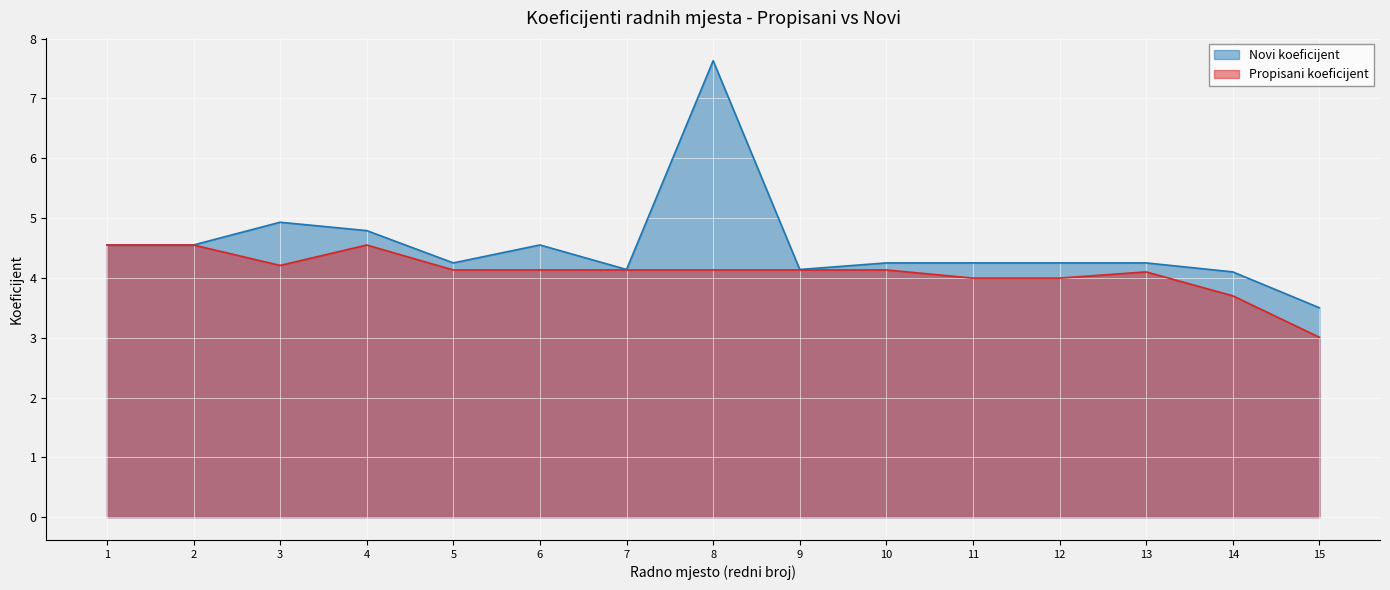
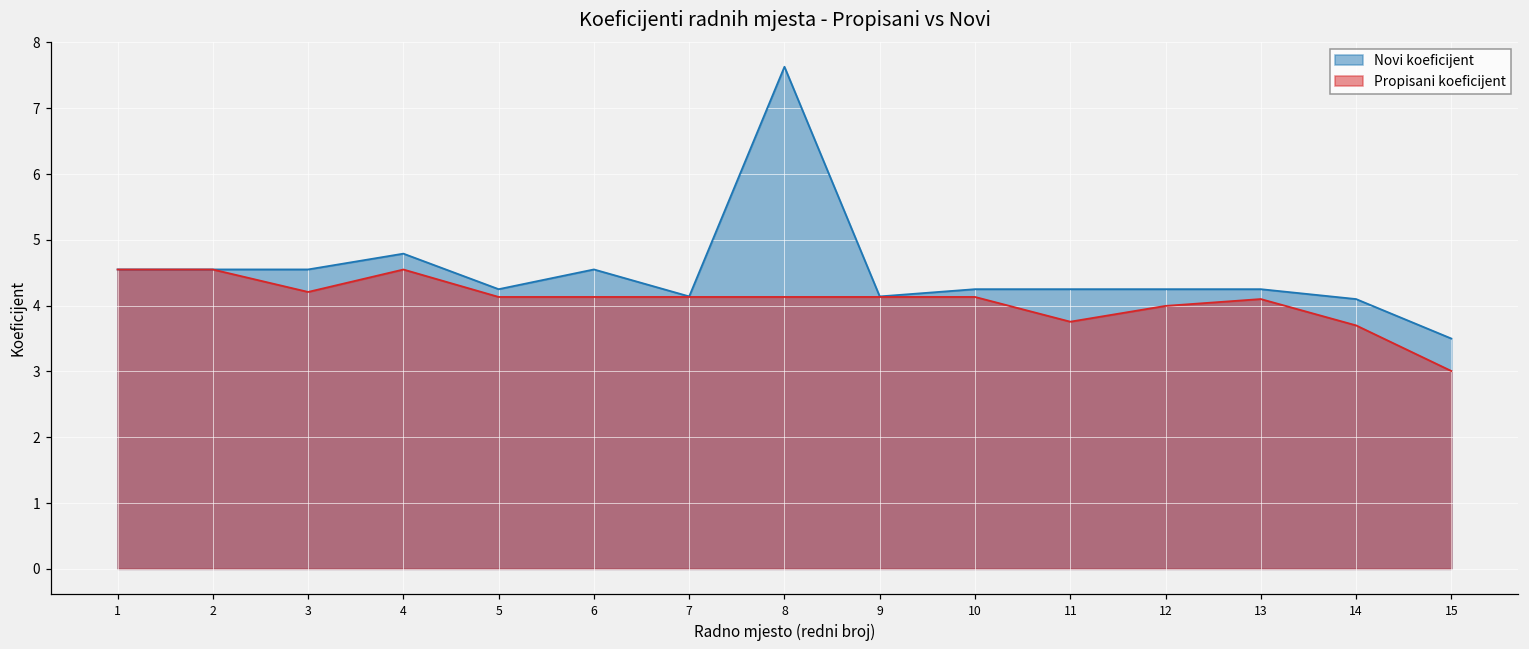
Novi koeficijent, 3: 4.9 -> 4.6
Propisani koeficijent, 11: 4.0 -> 3.8
